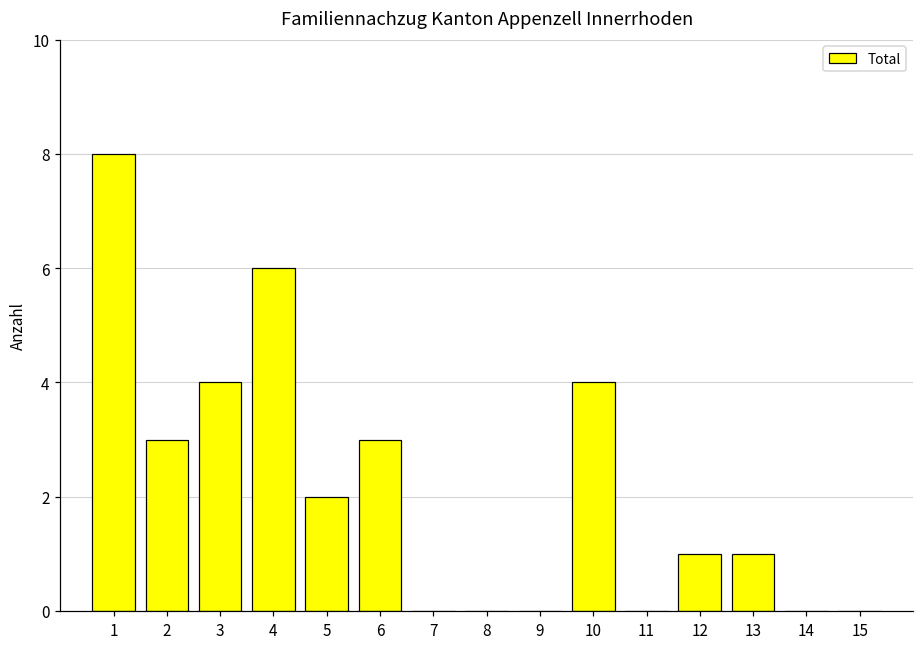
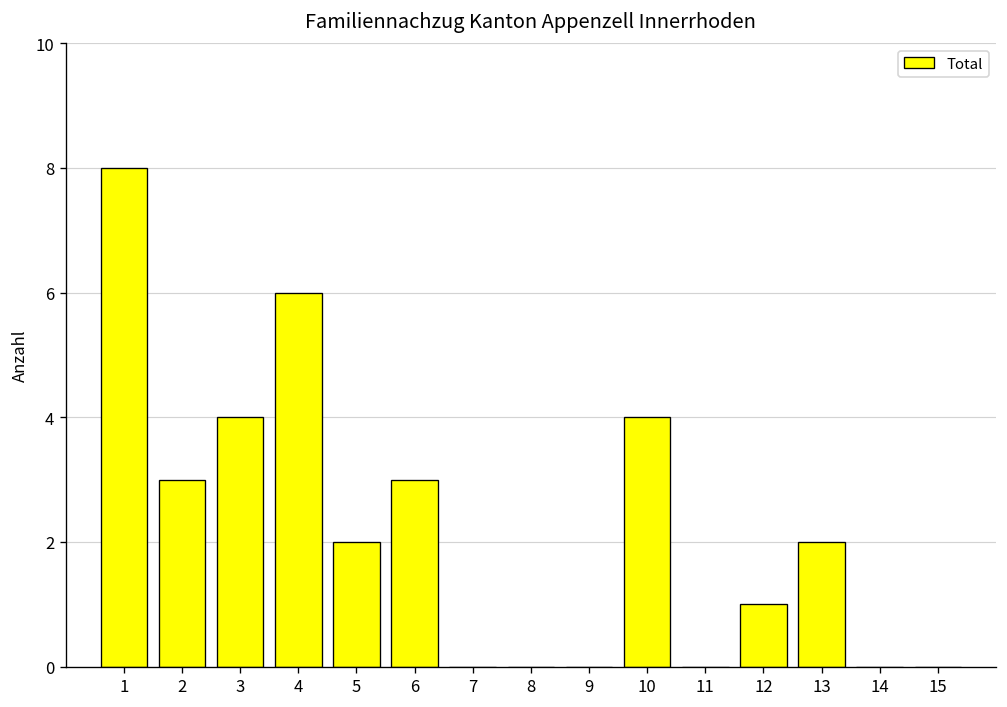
13: 1 -> 2
